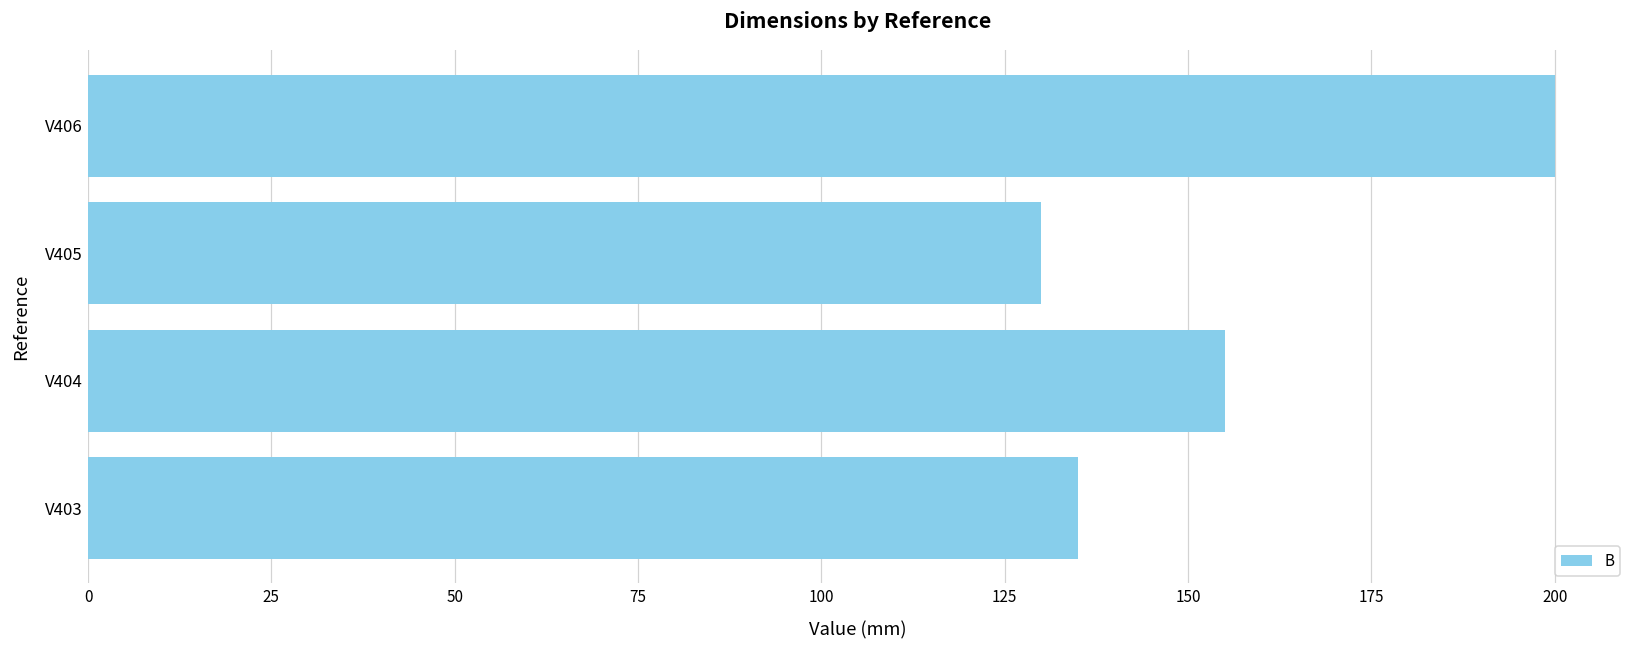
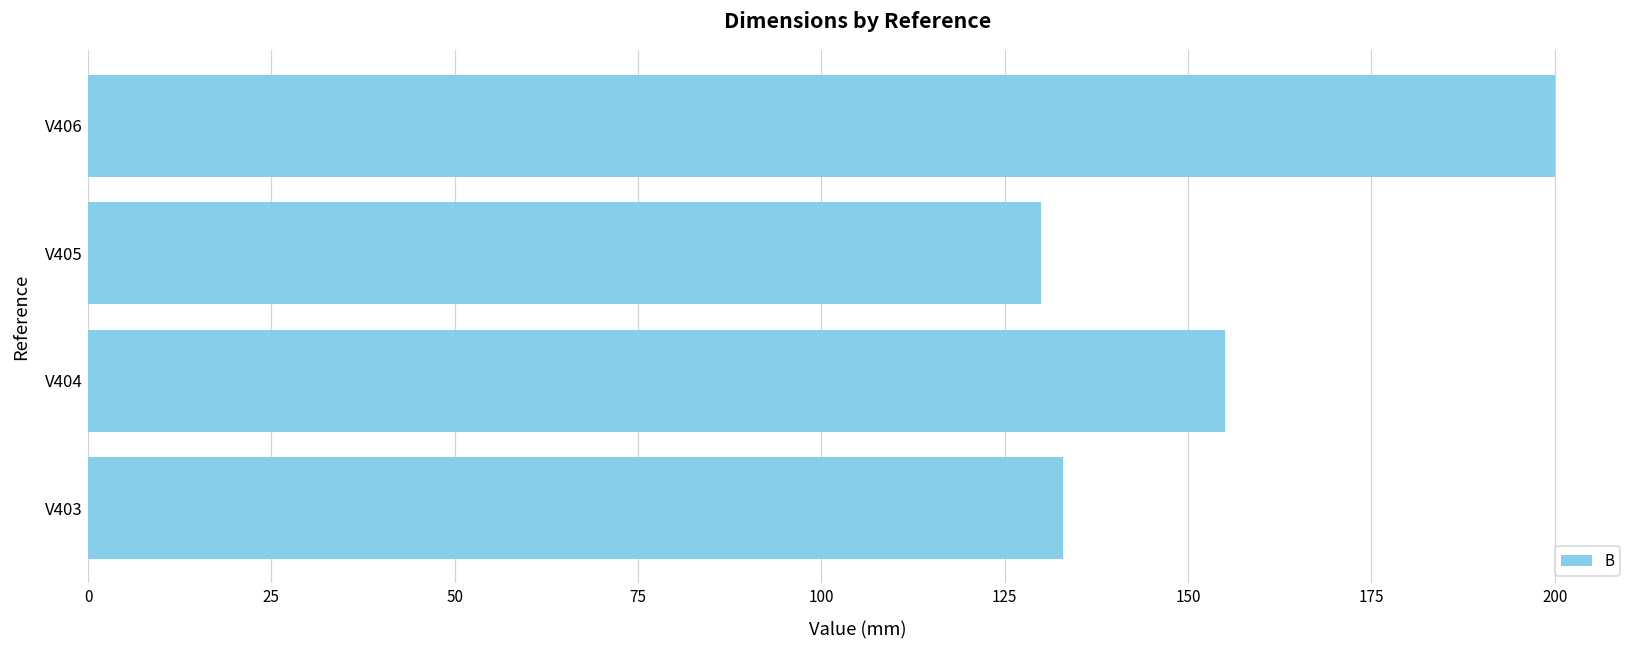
V403: 135 -> 133
